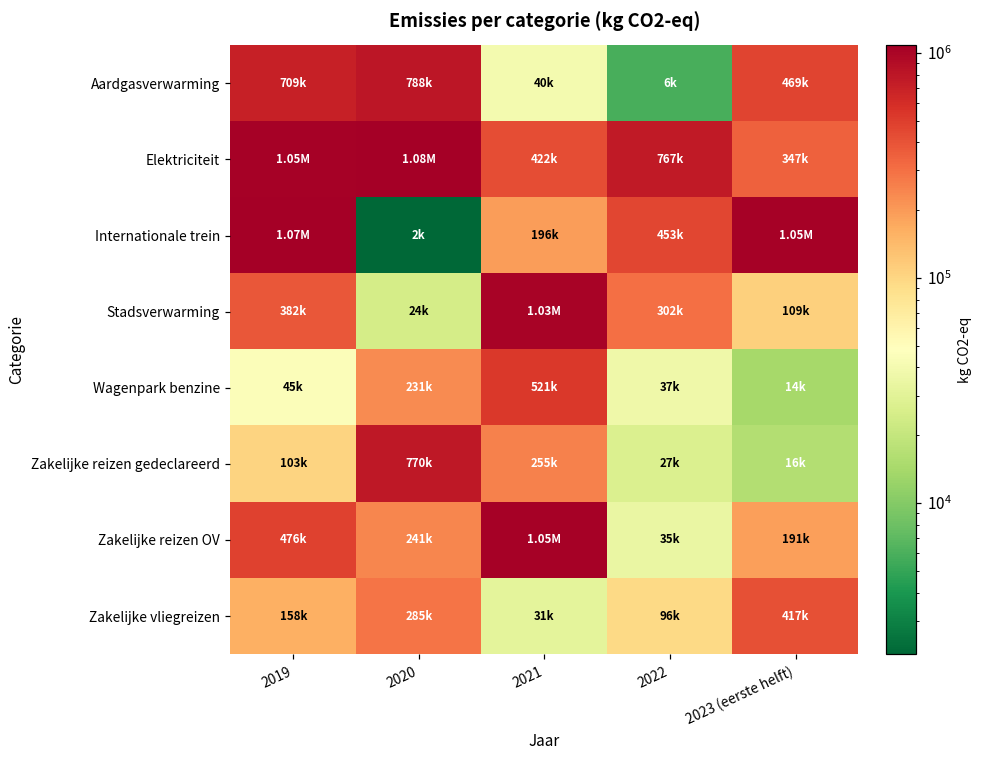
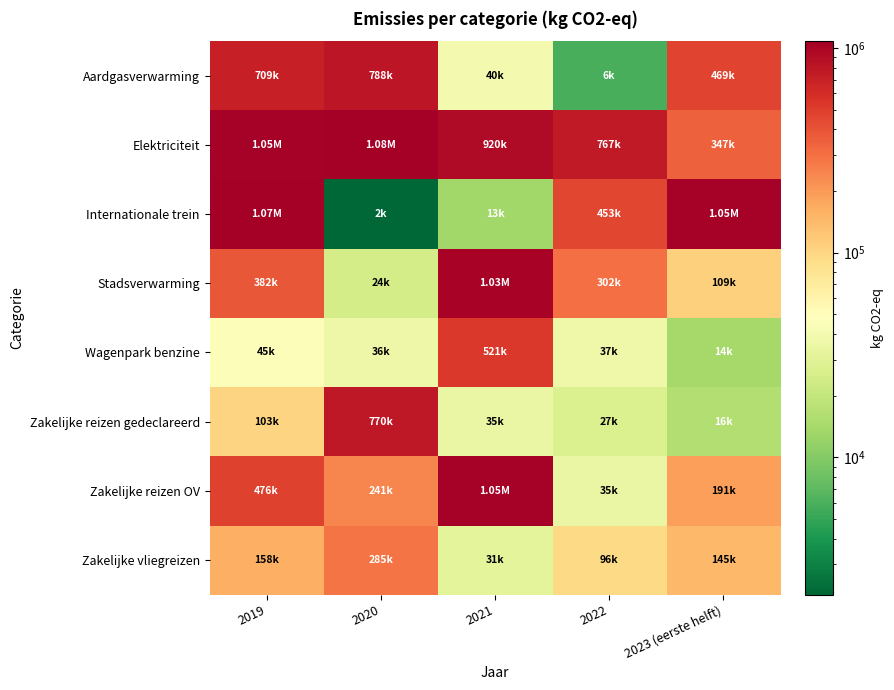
Elektriciteit, 2021: 422k -> 920k
Internationale trein, 2021: 196k -> 13k
Wagenpark benzine, 2020: 231k -> 36k
Zakelijke reizen gedeclareerd, 2021: 255k -> 35k
Zakelijke vliegreizen, 2023 (eerste helft): 417k -> 145k
